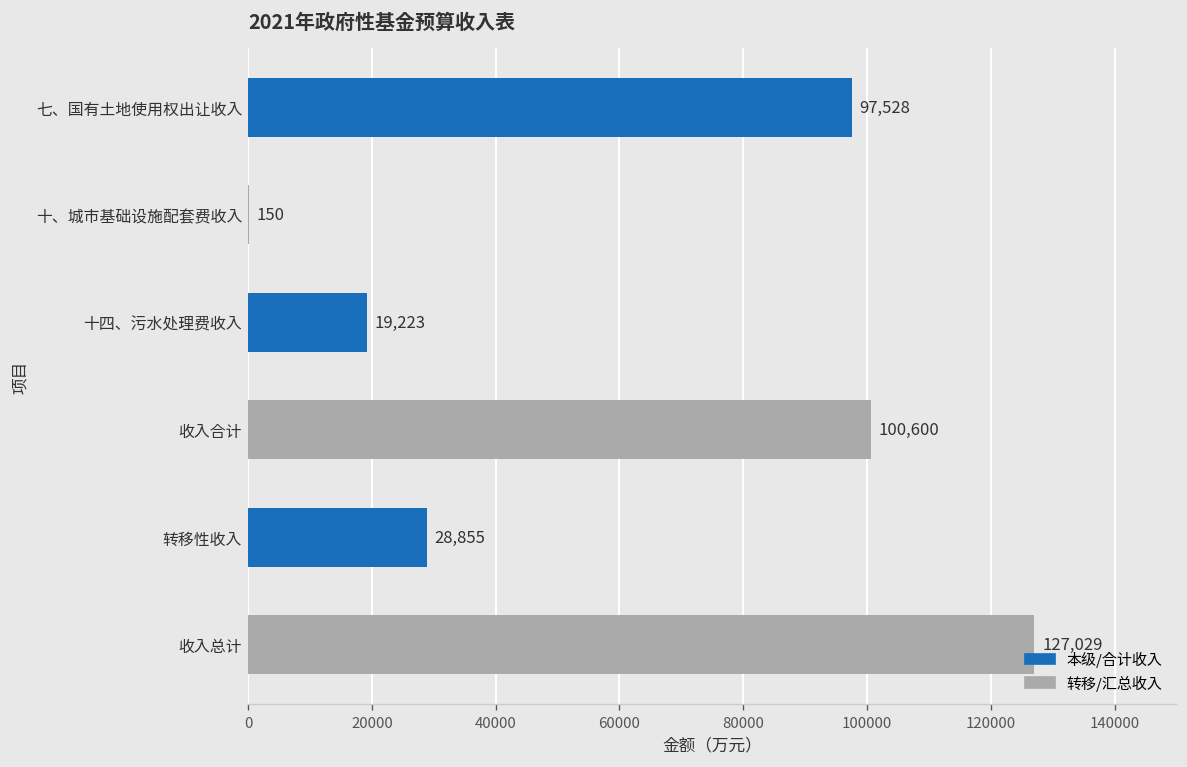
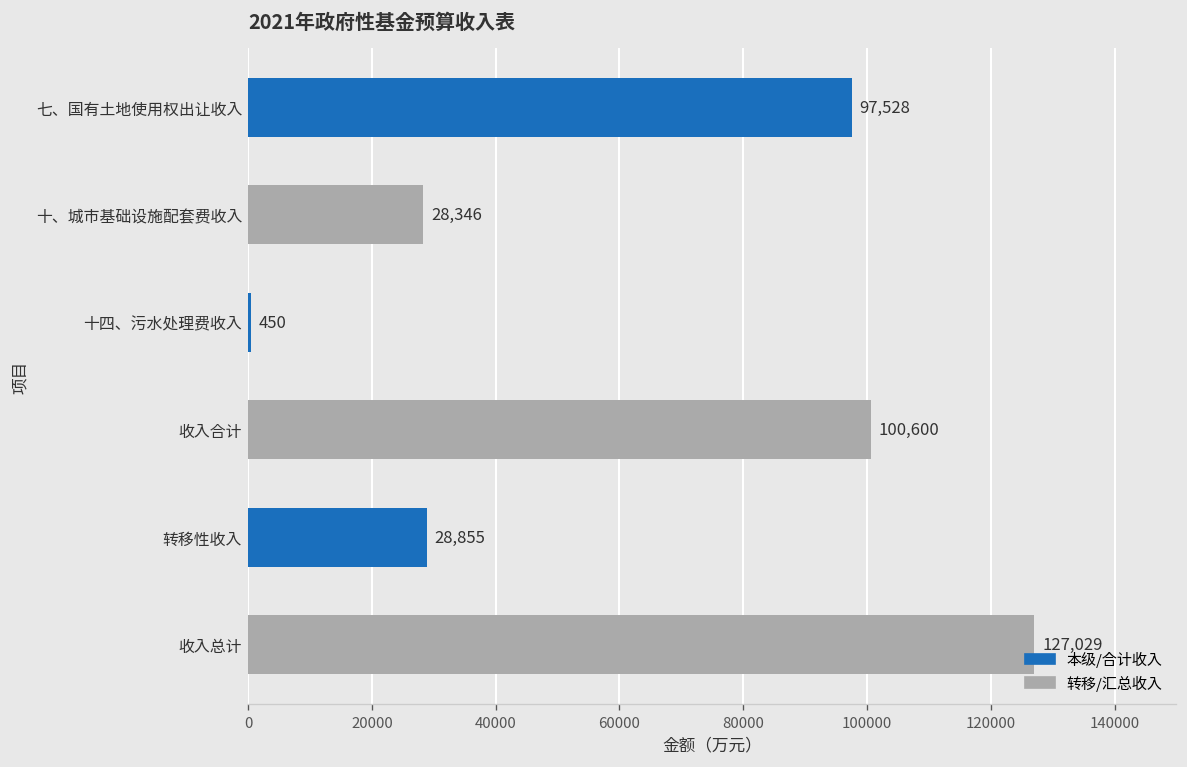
十、城市基础设施配套费收入: 150 -> 28,346
十四、污水处理费收入: 19,223 -> 450
